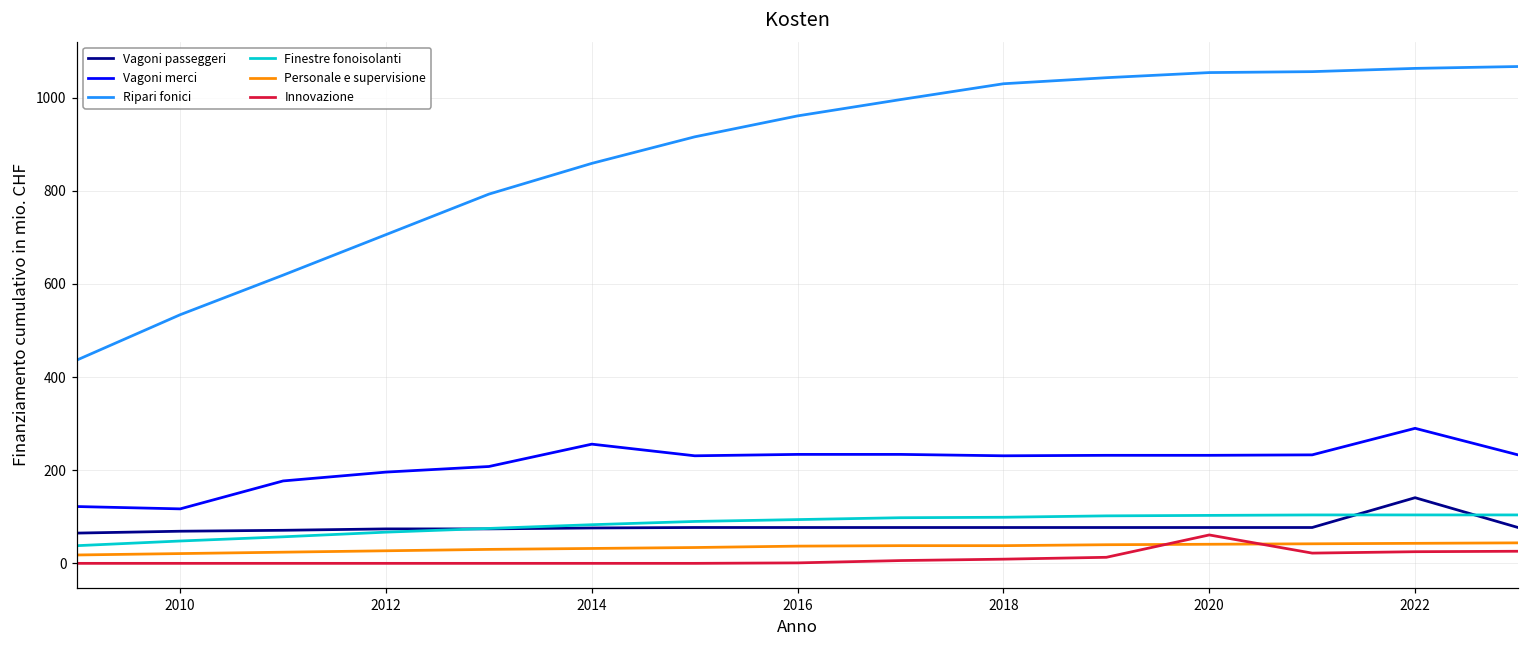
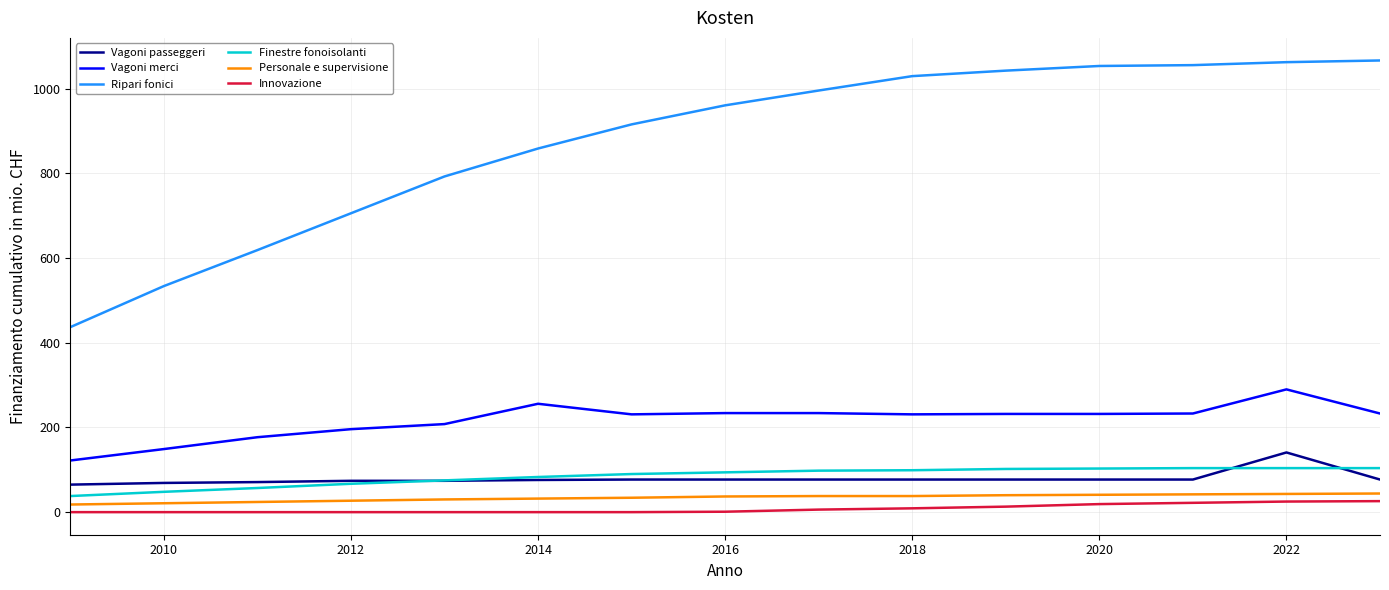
Vagoni merci, 2010: 120 -> 150
Innovazione, 2020: 60 -> 20
